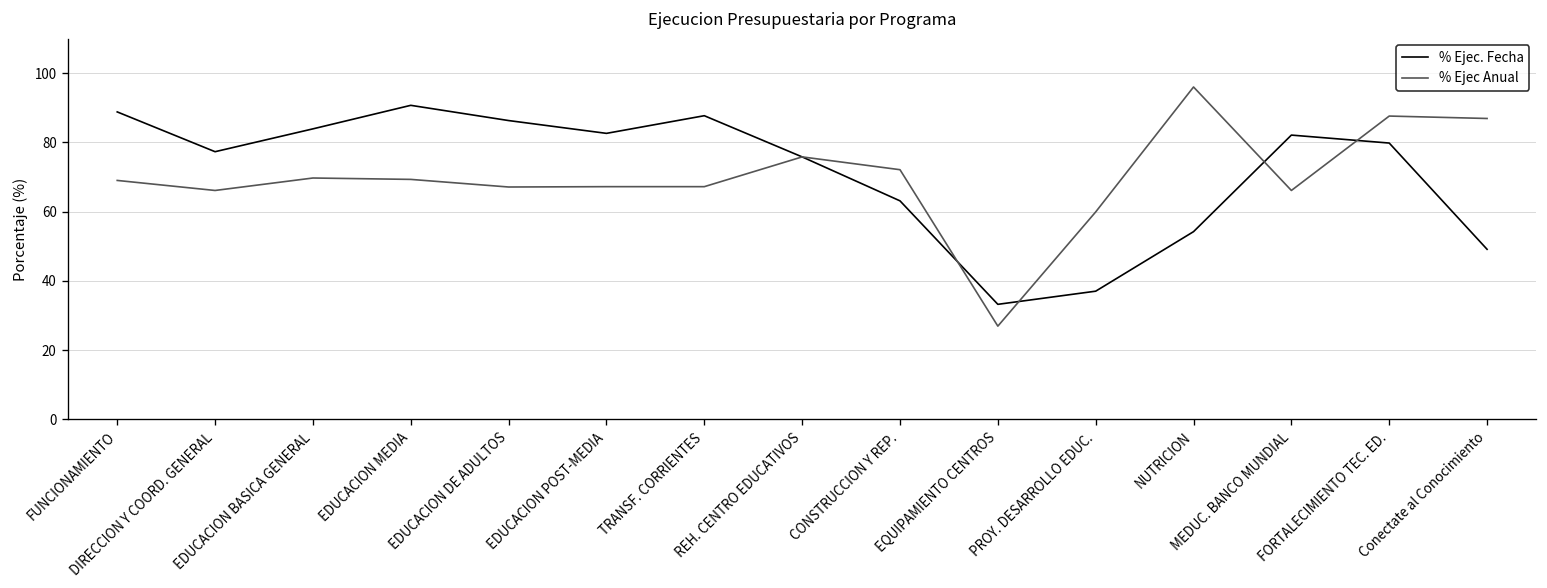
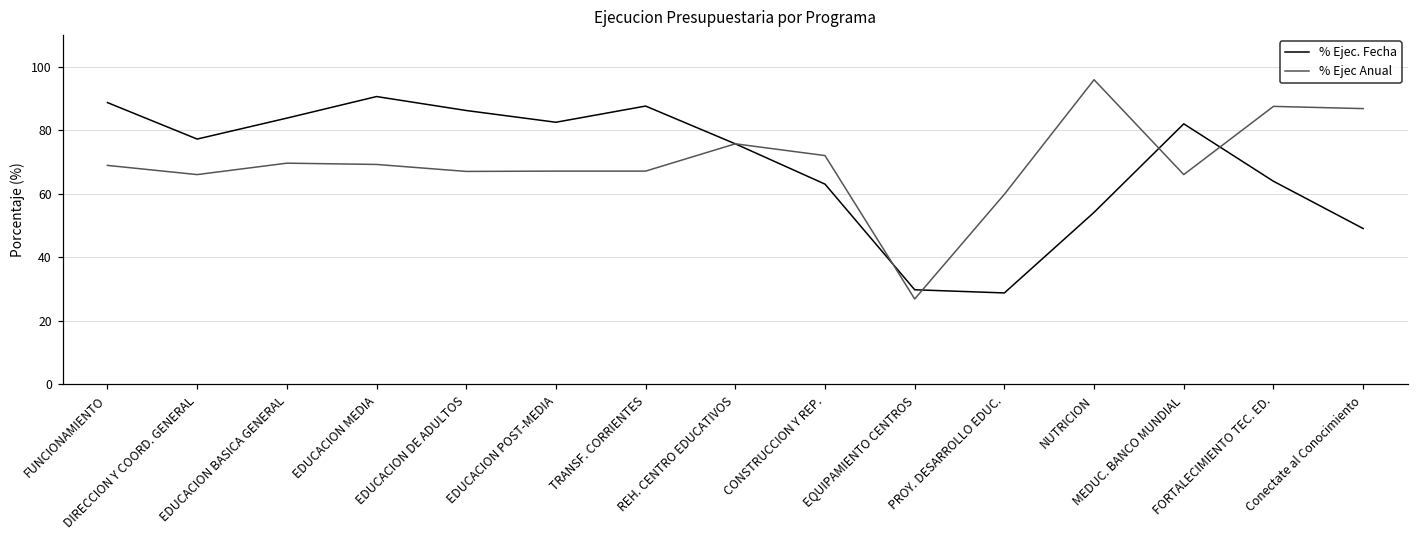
% Ejec. Fecha, EQUIPAMIENTO CENTROS: 33 -> 30
% Ejec. Fecha, PROY. DESARROLLO EDUC.: 37 -> 29
% Ejec. Fecha, FORTALECIMIENTO TEC. ED.: 80 -> 64
